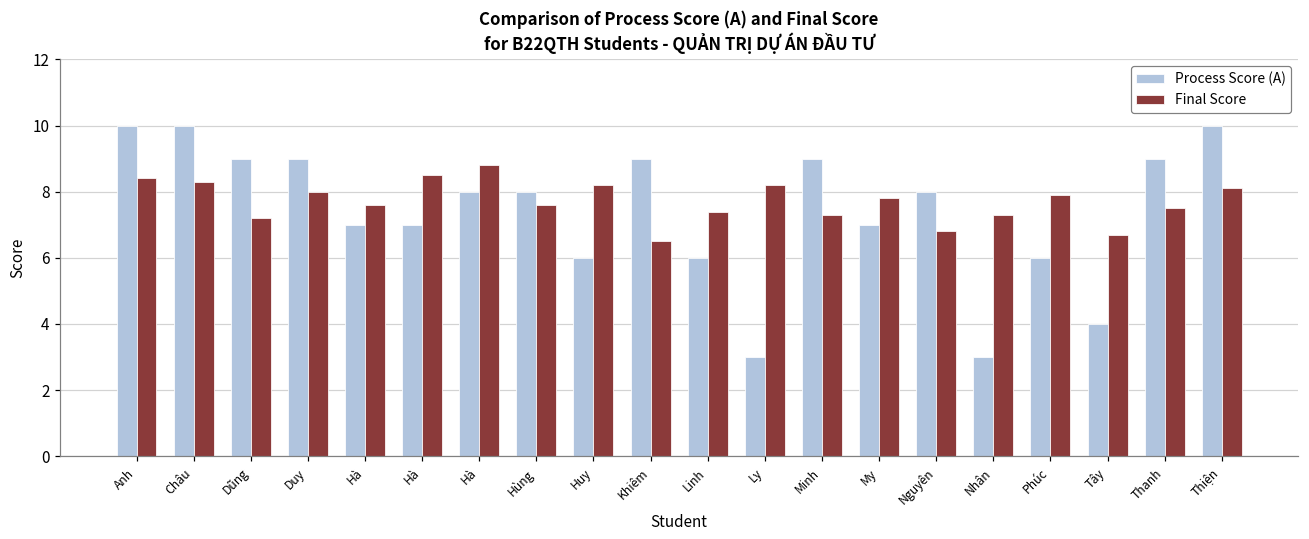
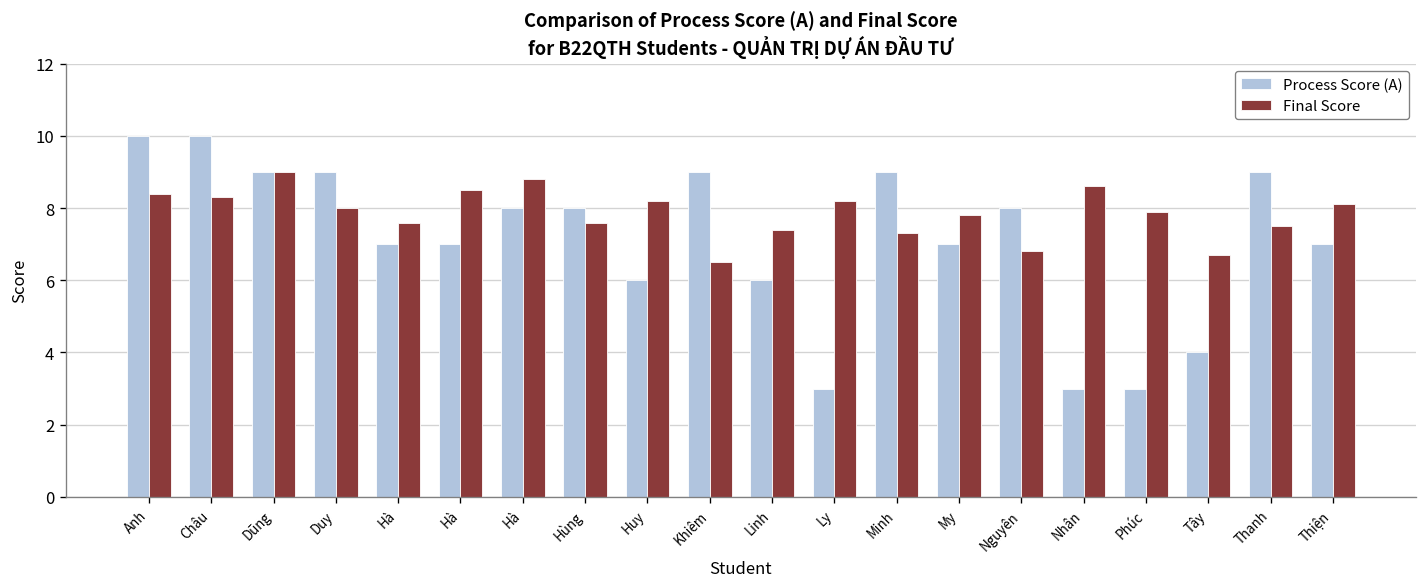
Final Score, Dũng: 7.2 -> 9.0
Final Score, Nhân: 7.3 -> 8.6
Process Score (A), Phúc: 6 -> 3
Process Score (A), Thiện: 10 -> 7
